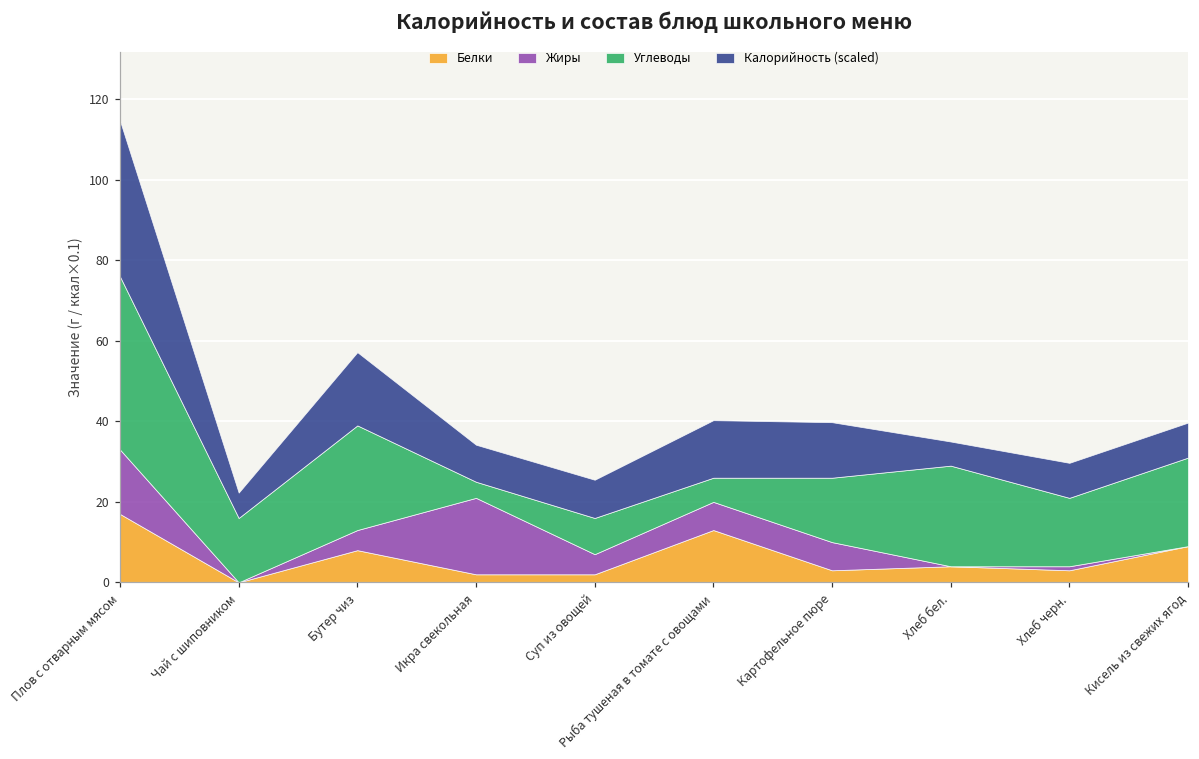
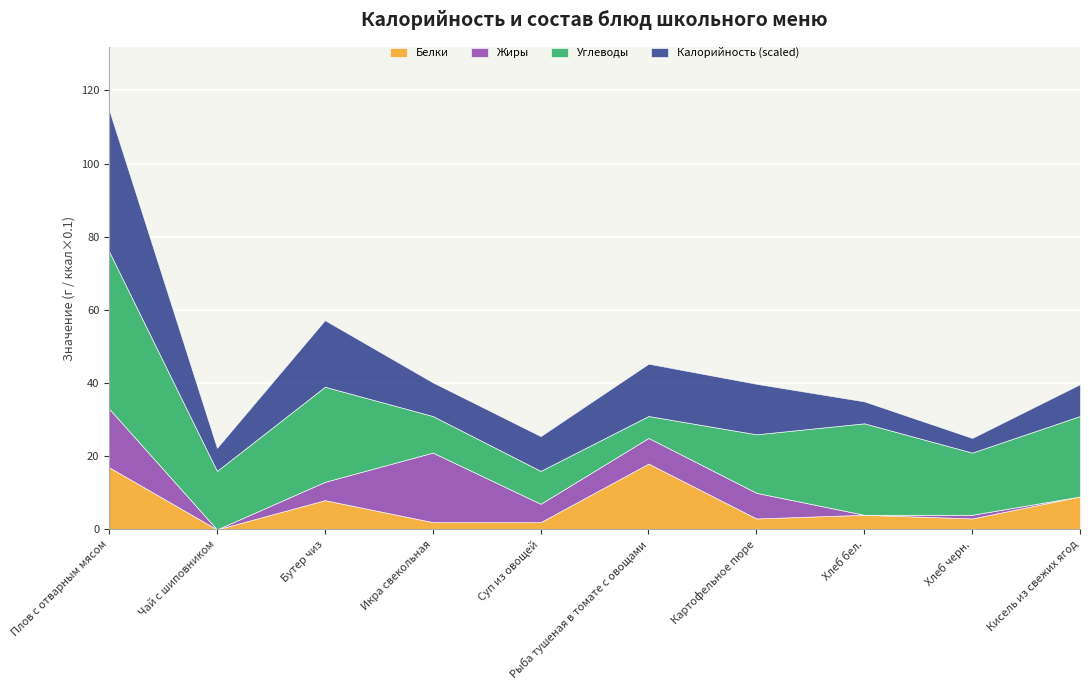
Углеводы, Икра свекольная: 4 -> 10
Белки, Рыба тушеная в томате с овощами: 13 -> 18
Калорийность (scaled), Хлеб черн.: 9 -> 4
